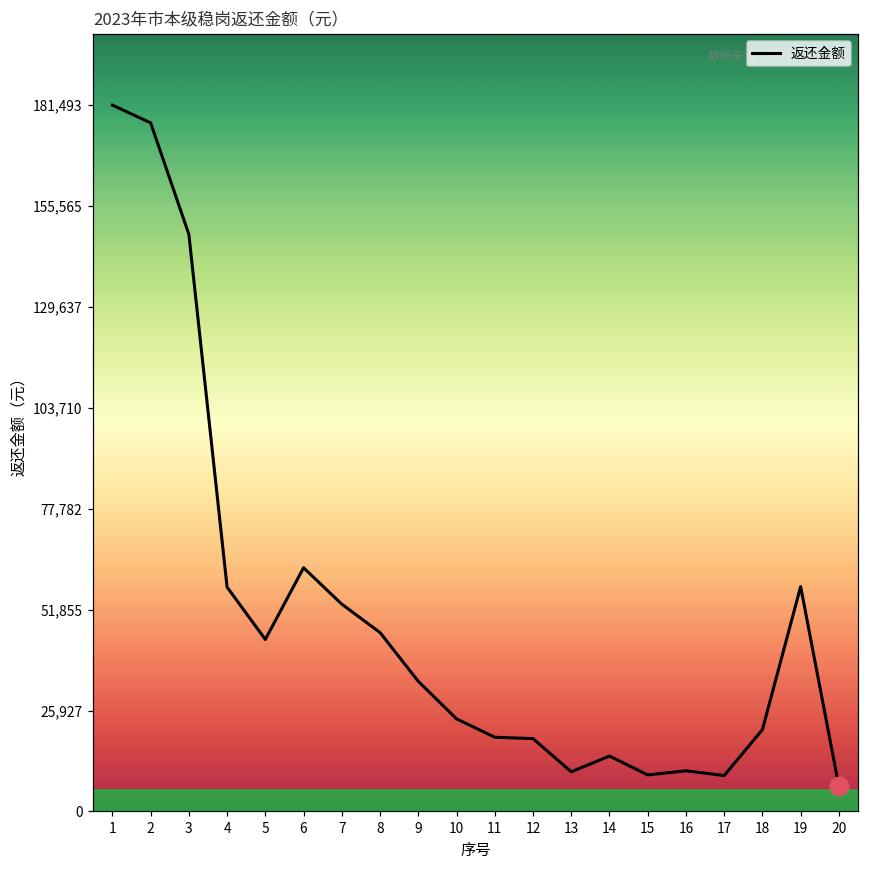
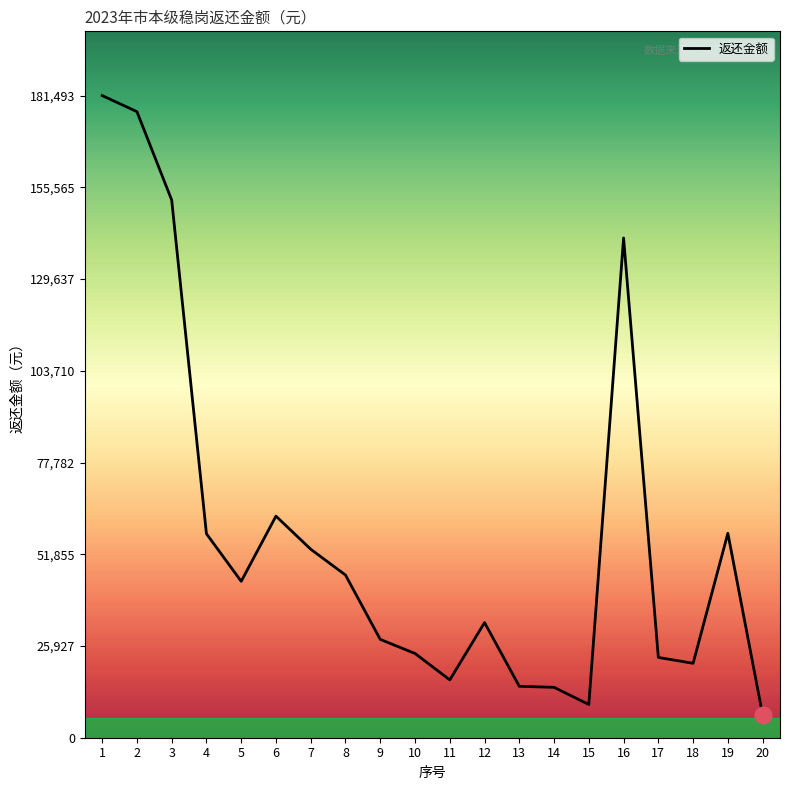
返还金额, 3: 148,000 -> 152,000
返还金额, 9: 33,000 -> 28,000
返还金额, 11: 19,000 -> 16,000
返还金额, 12: 19,000 -> 33,000
返还金额, 13: 10,000 -> 15,000
返还金额, 16: 10,000 -> 141,000
返还金额, 17: 9,000 -> 23,000
